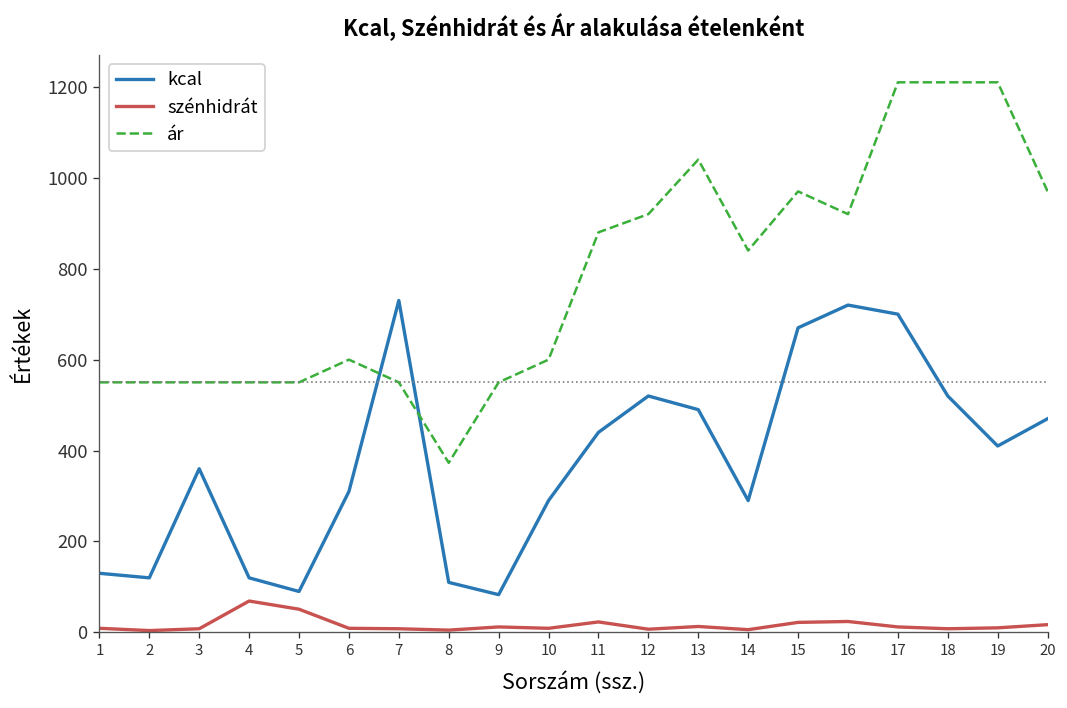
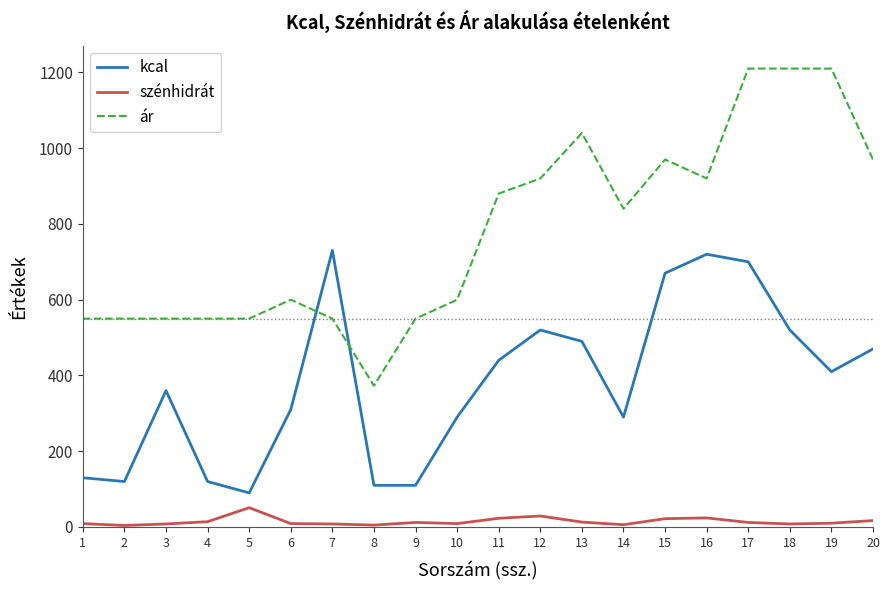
szénhidrát, 4: 70 -> 10
kcal, 9: 80 -> 110
szénhidrát, 12: 10 -> 30
